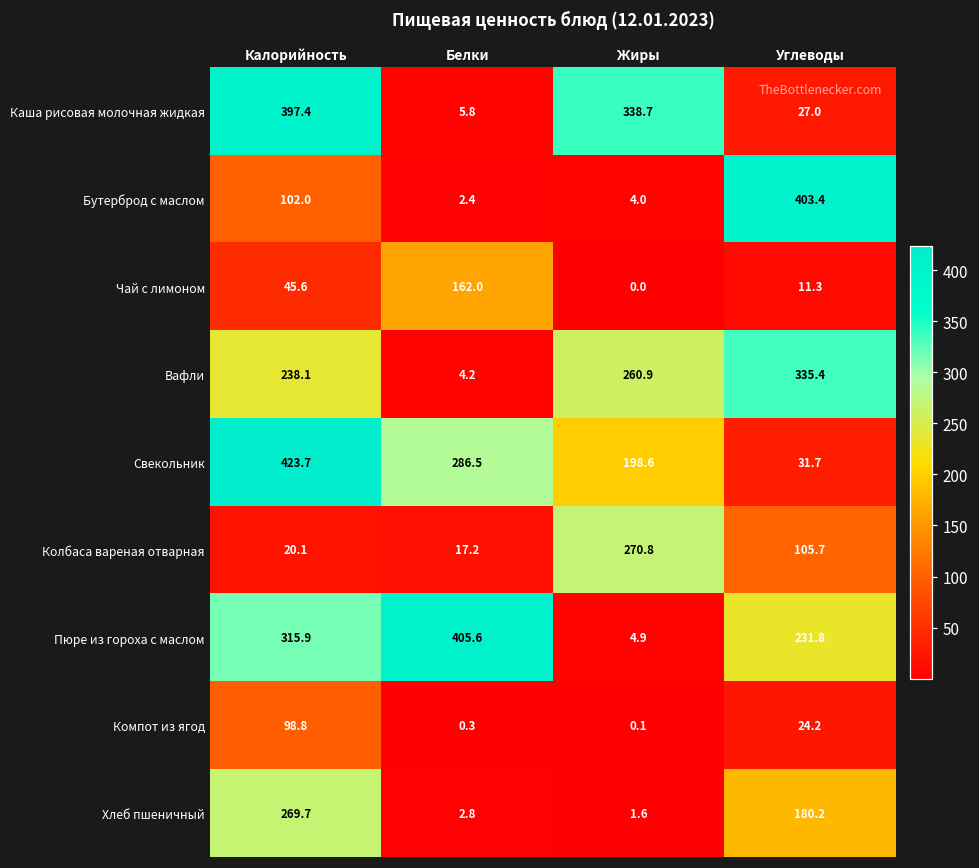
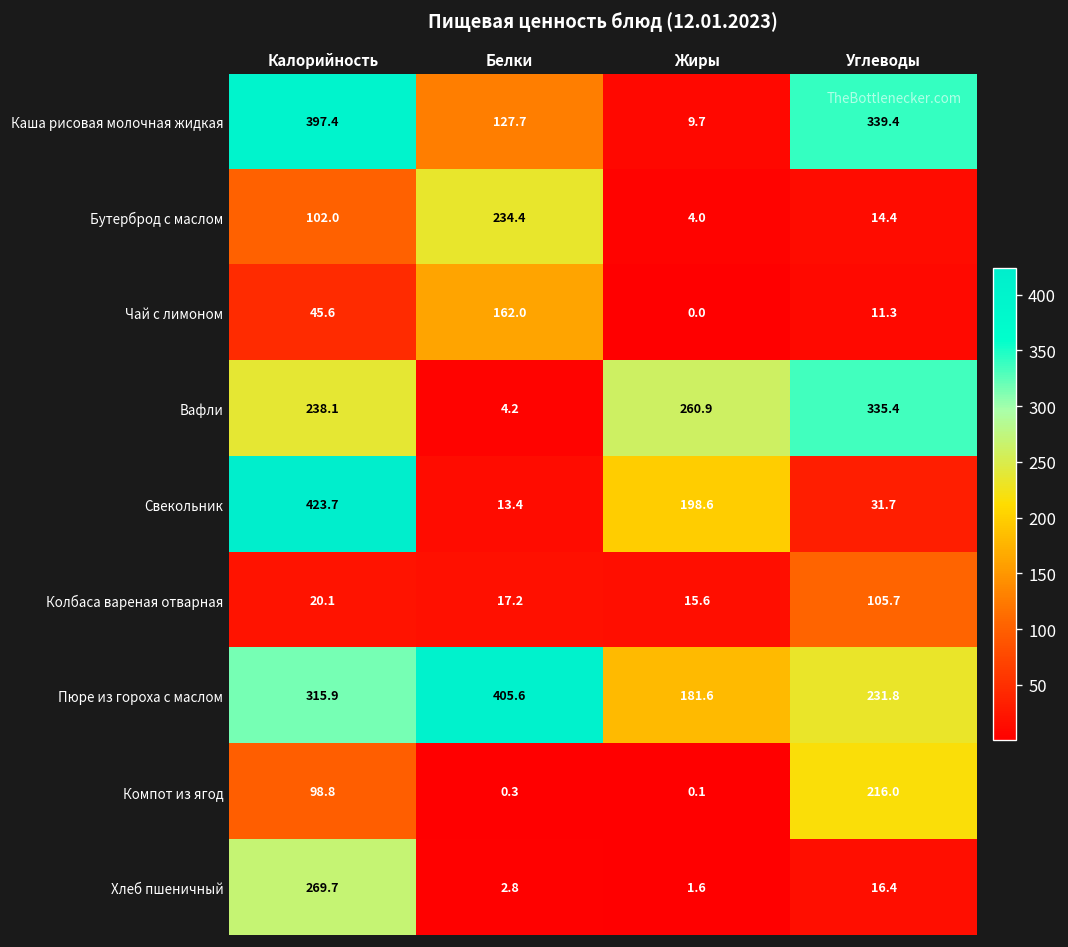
Каша рисовая молочная жидкая, Белки: 5.8 -> 127.7
Каша рисовая молочная жидкая, Жиры: 338.7 -> 9.7
Каша рисовая молочная жидкая, Углеводы: 27.0 -> 339.4
Бутерброд с маслом, Белки: 2.4 -> 234.4
Бутерброд с маслом, Углеводы: 403.4 -> 14.4
Свекольник, Белки: 286.5 -> 13.4
Колбаса вареная отварная, Жиры: 270.8 -> 15.6
Пюре из гороха с маслом, Жиры: 4.9 -> 181.6
Компот из ягод, Углеводы: 24.2 -> 216.0
Хлеб пшеничный, Углеводы: 180.2 -> 16.4
